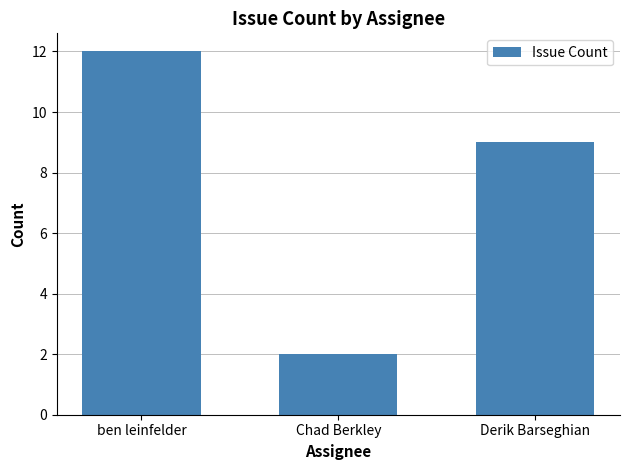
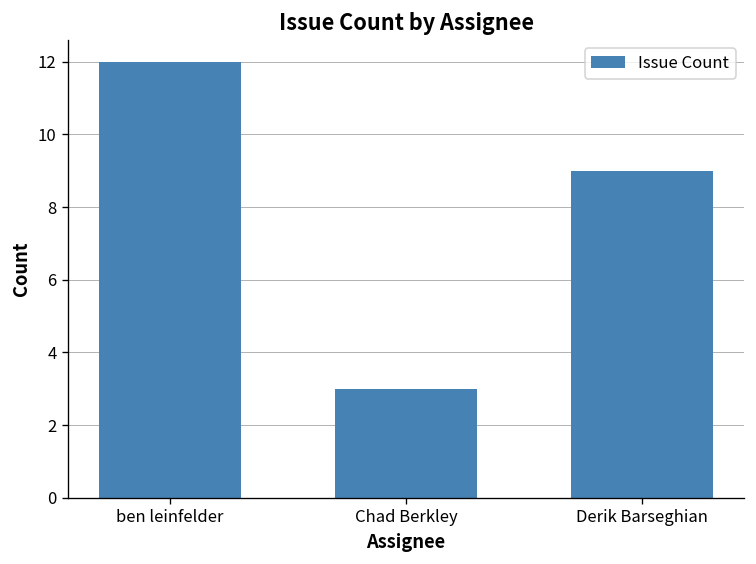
Chad Berkley: 2 -> 3
